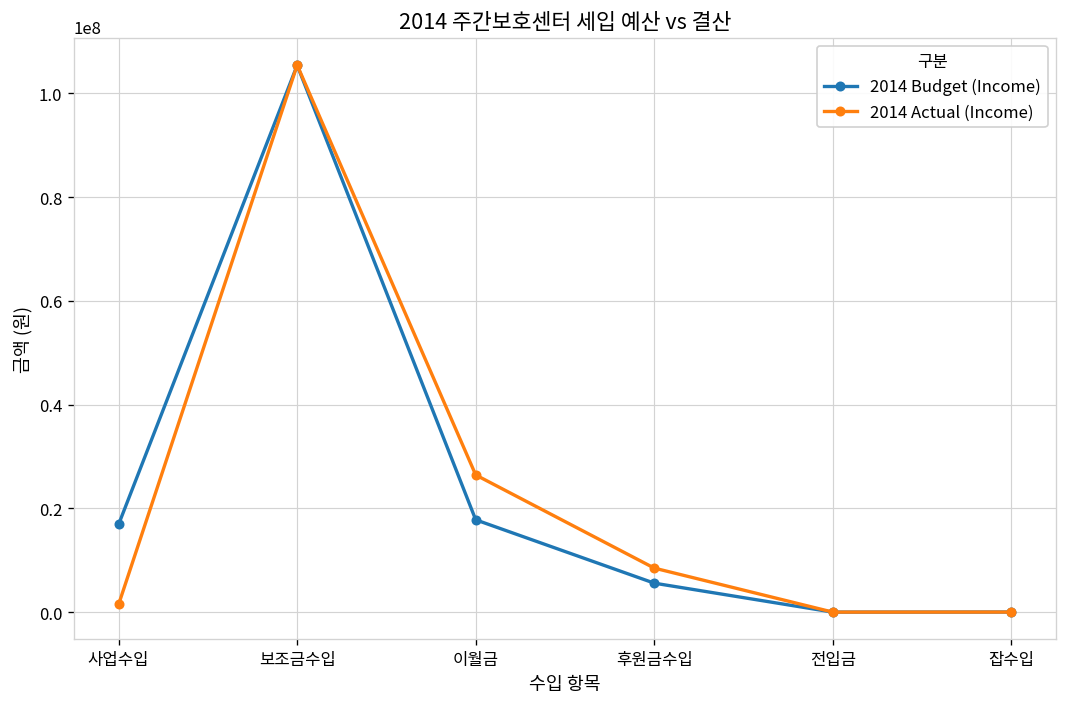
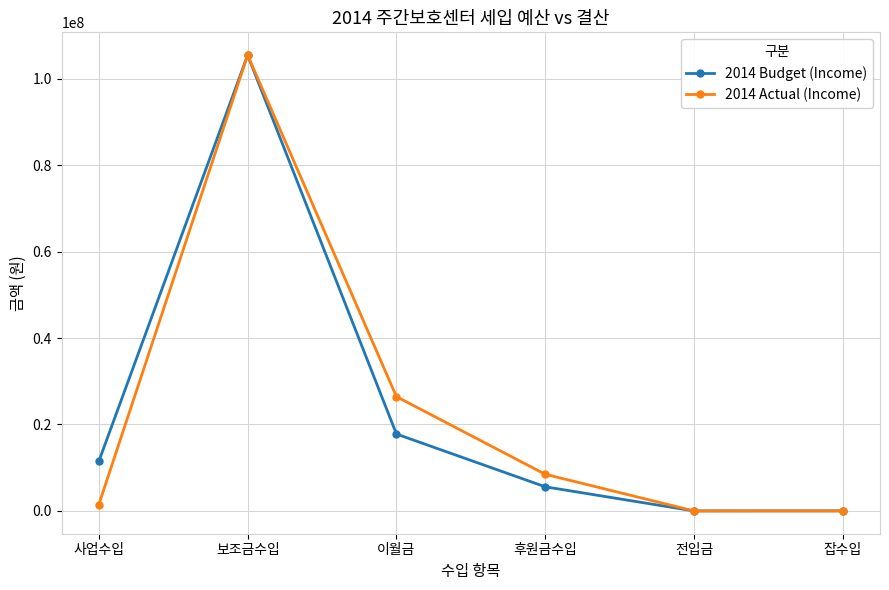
2014 Budget (Income), 사업수입: 17000000 -> 11000000
